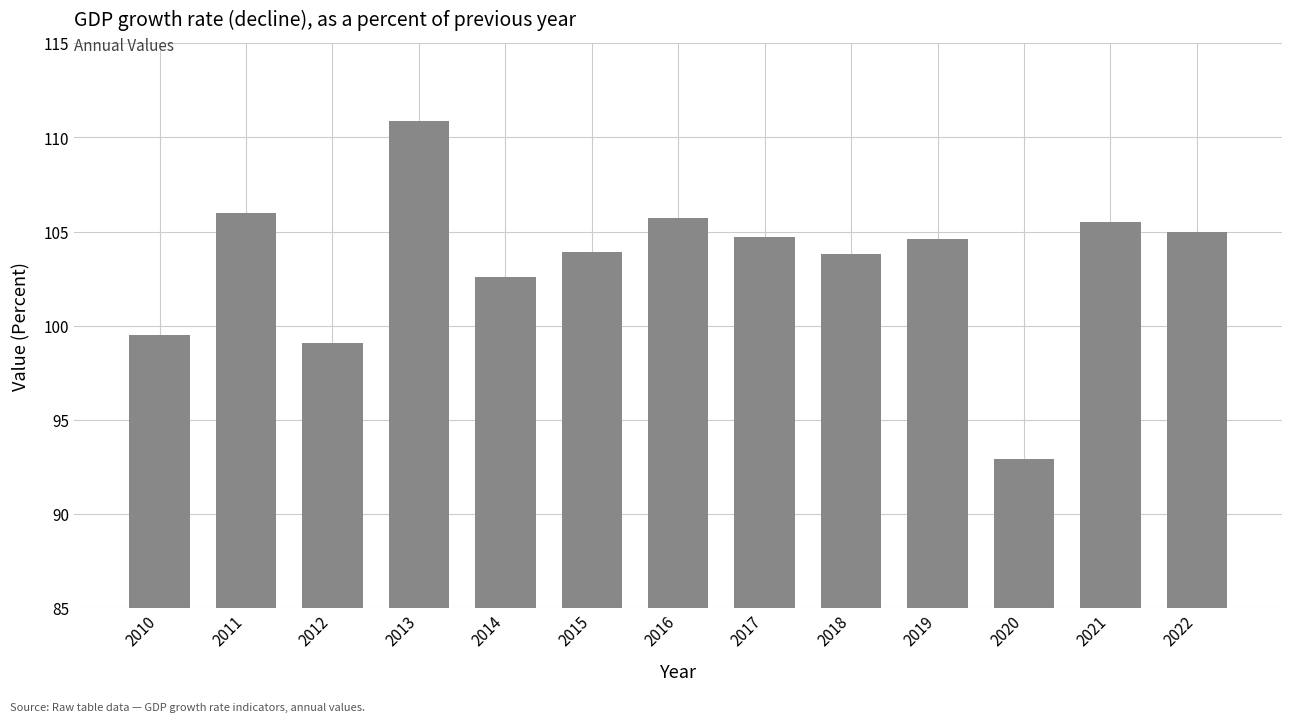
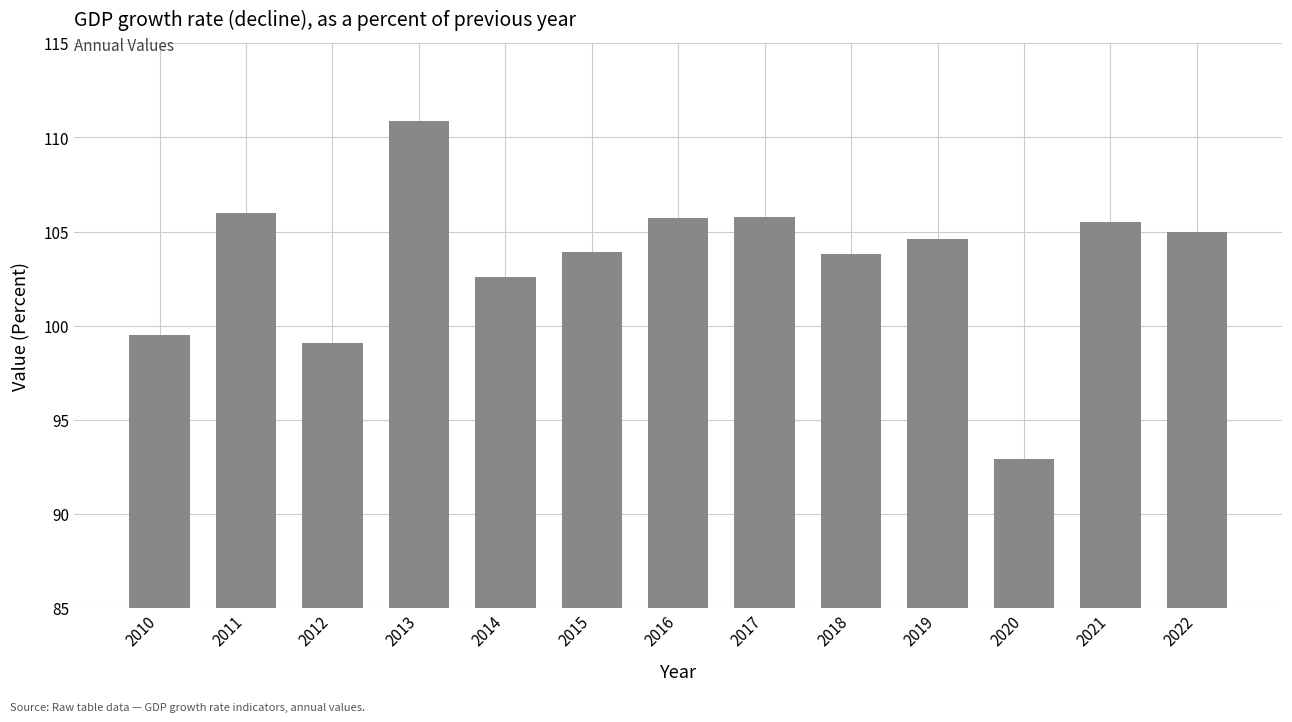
2017: 104.7 -> 105.8
